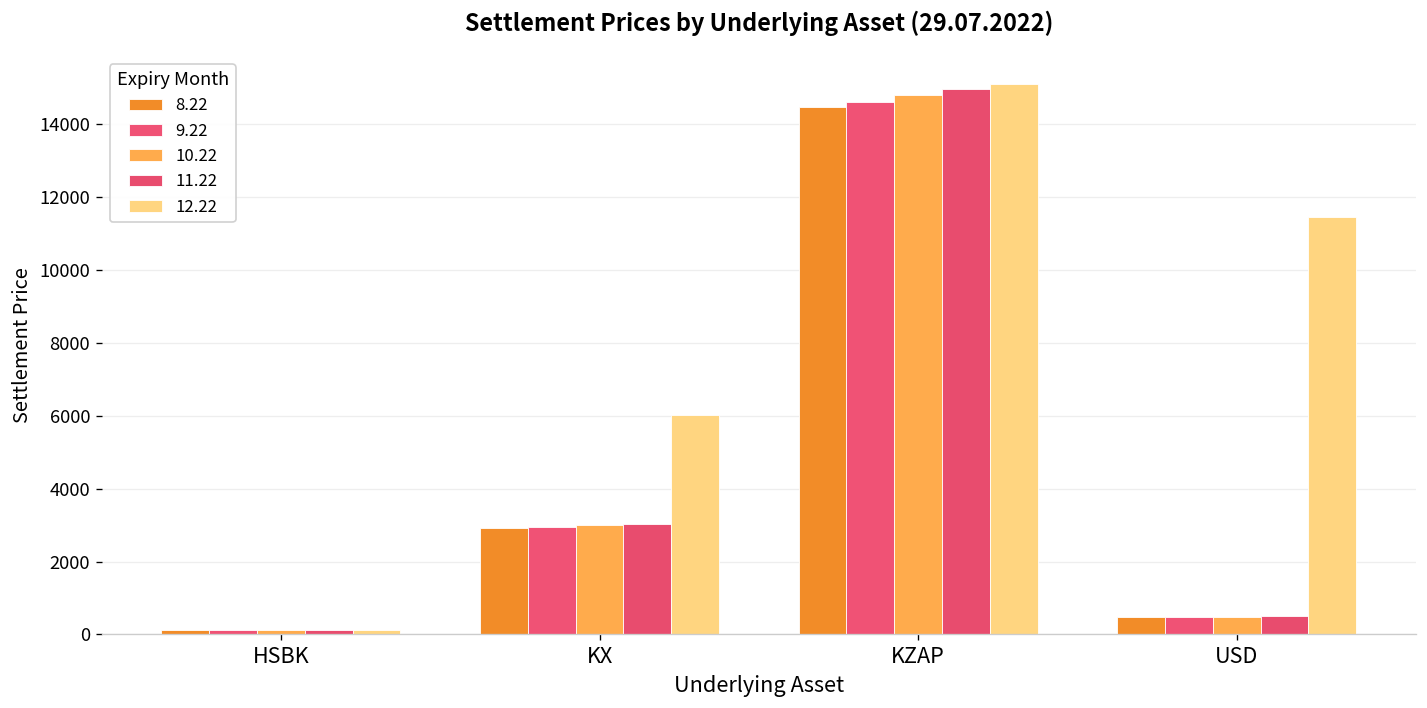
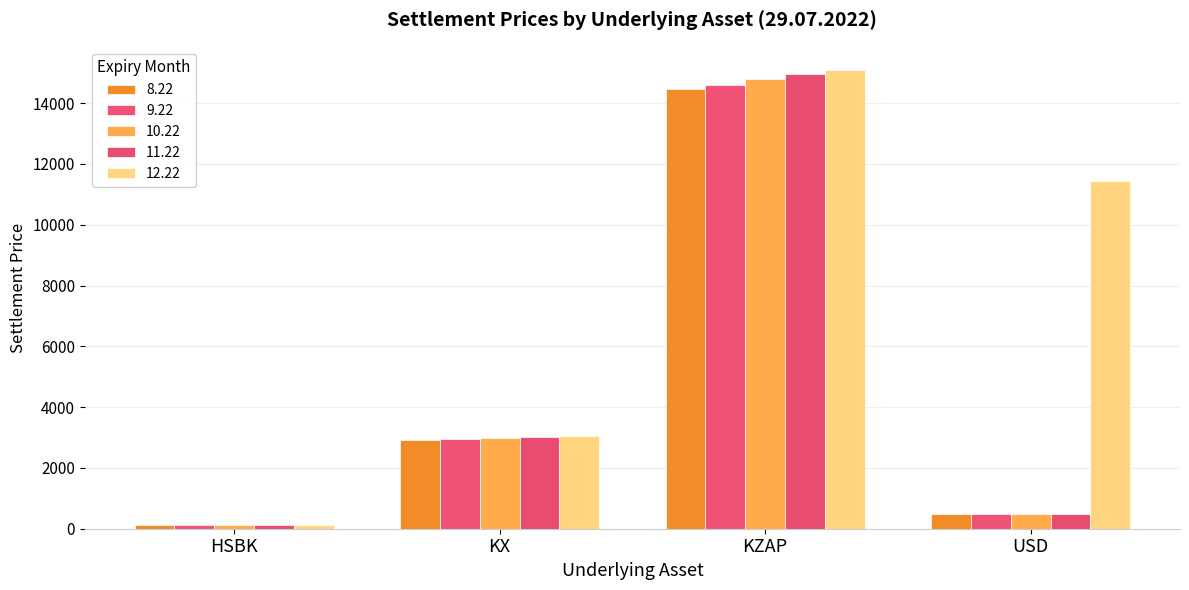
12.22, KX: 6000 -> 3100
